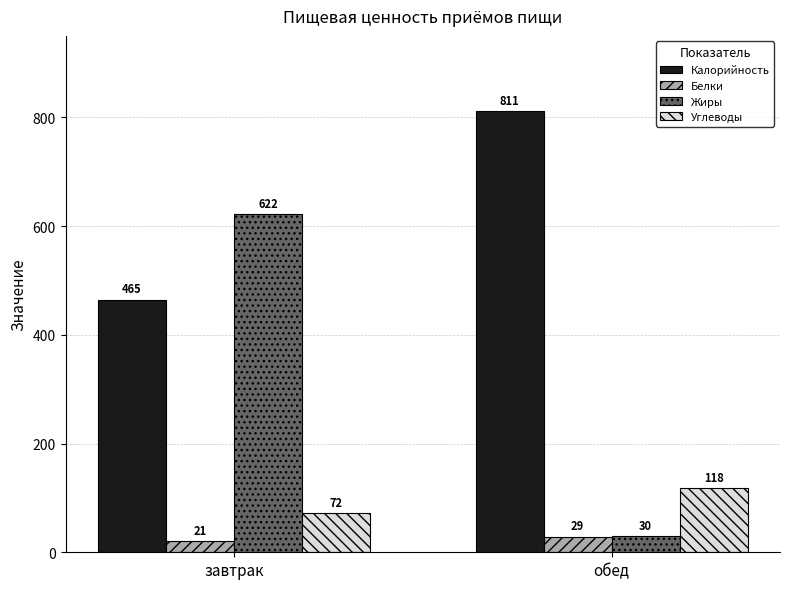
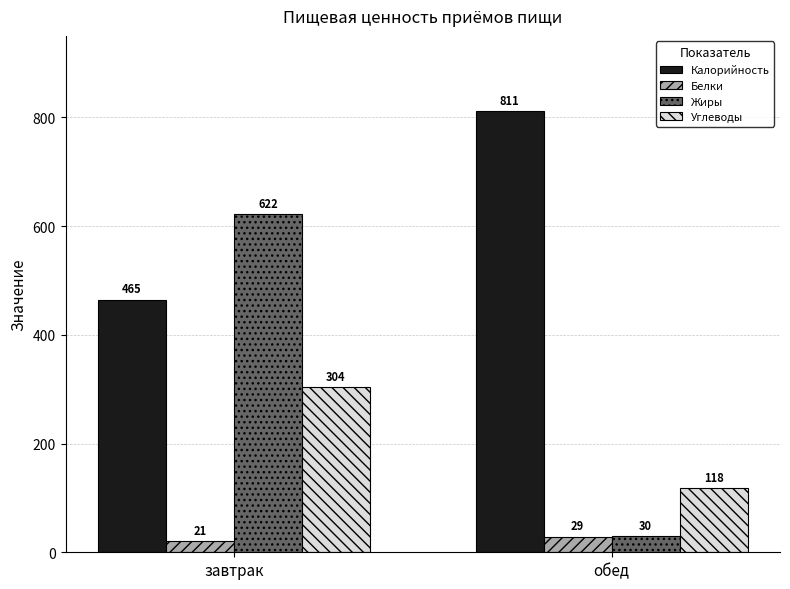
Углеводы, завтрак: 72 -> 304
